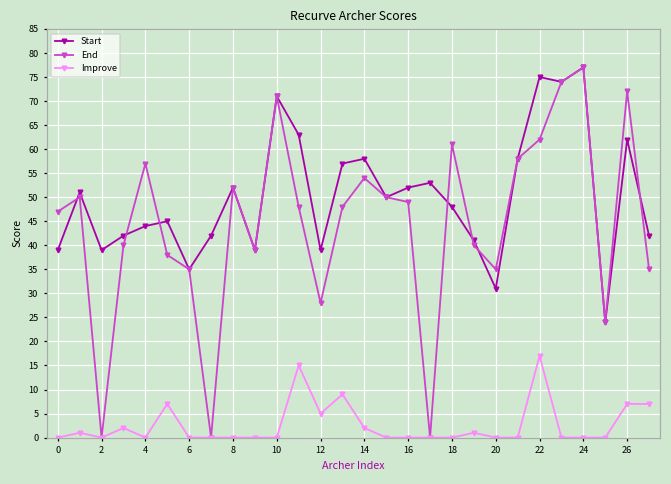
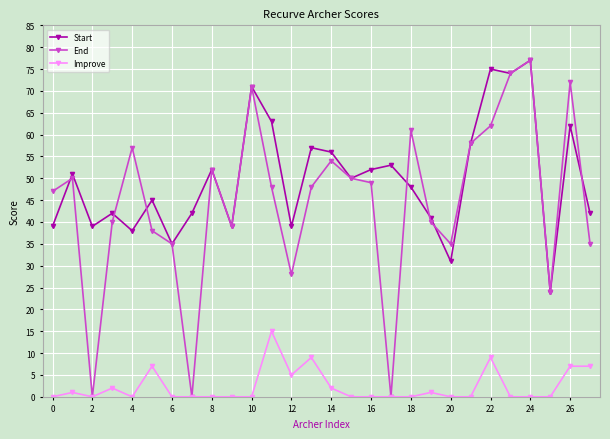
Start, 4: 44 -> 38
Start, 14: 58 -> 56
Improve, 22: 17 -> 9
